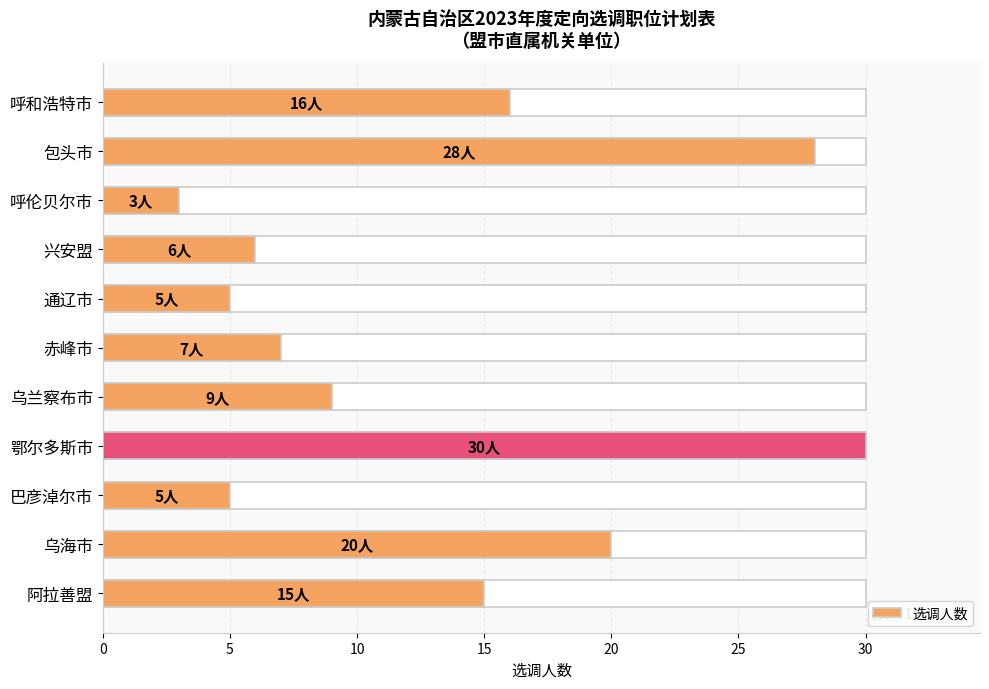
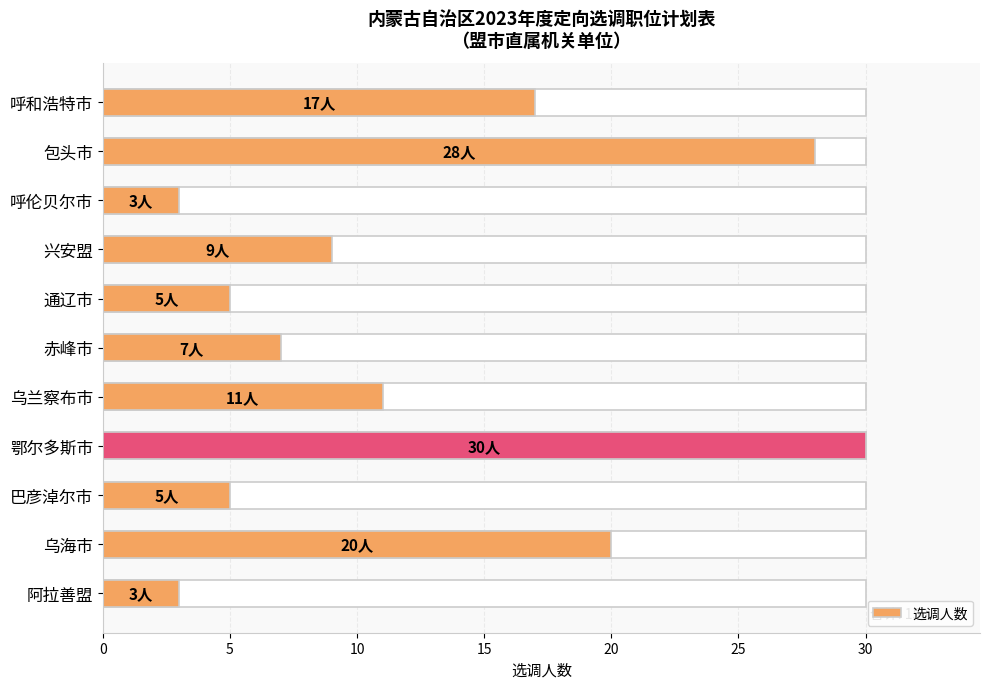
选调人数, 呼和浩特市: 16人 -> 17人
选调人数, 兴安盟: 6人 -> 9人
选调人数, 乌兰察布市: 9人 -> 11人
选调人数, 阿拉善盟: 15人 -> 3人
